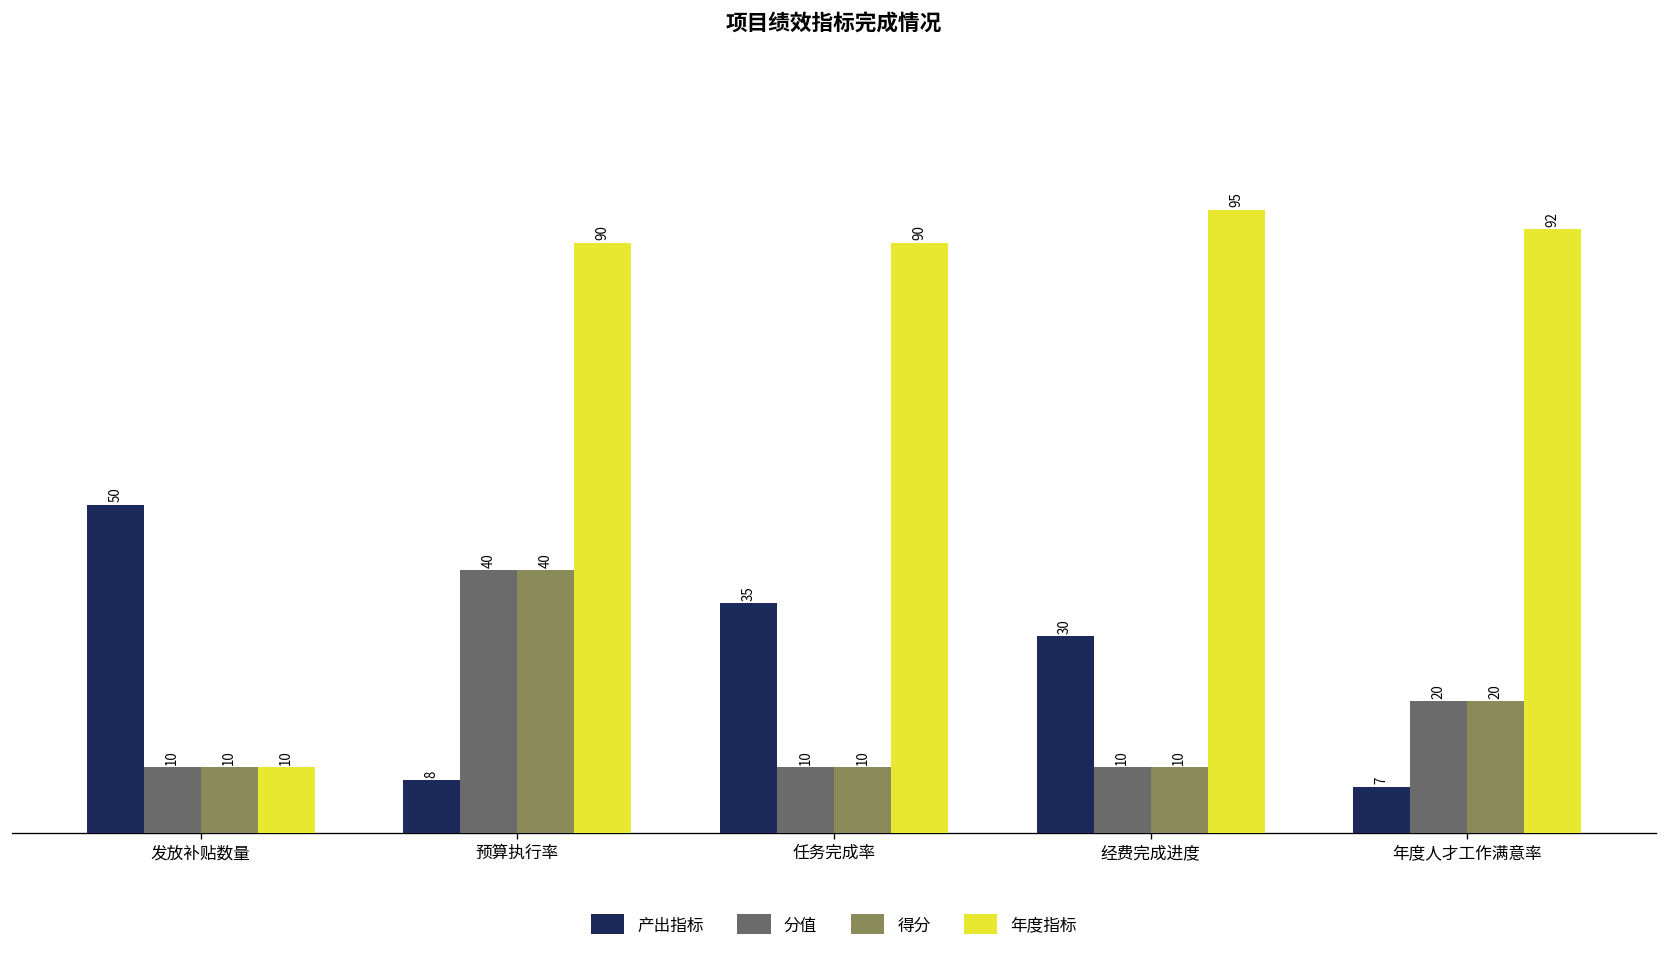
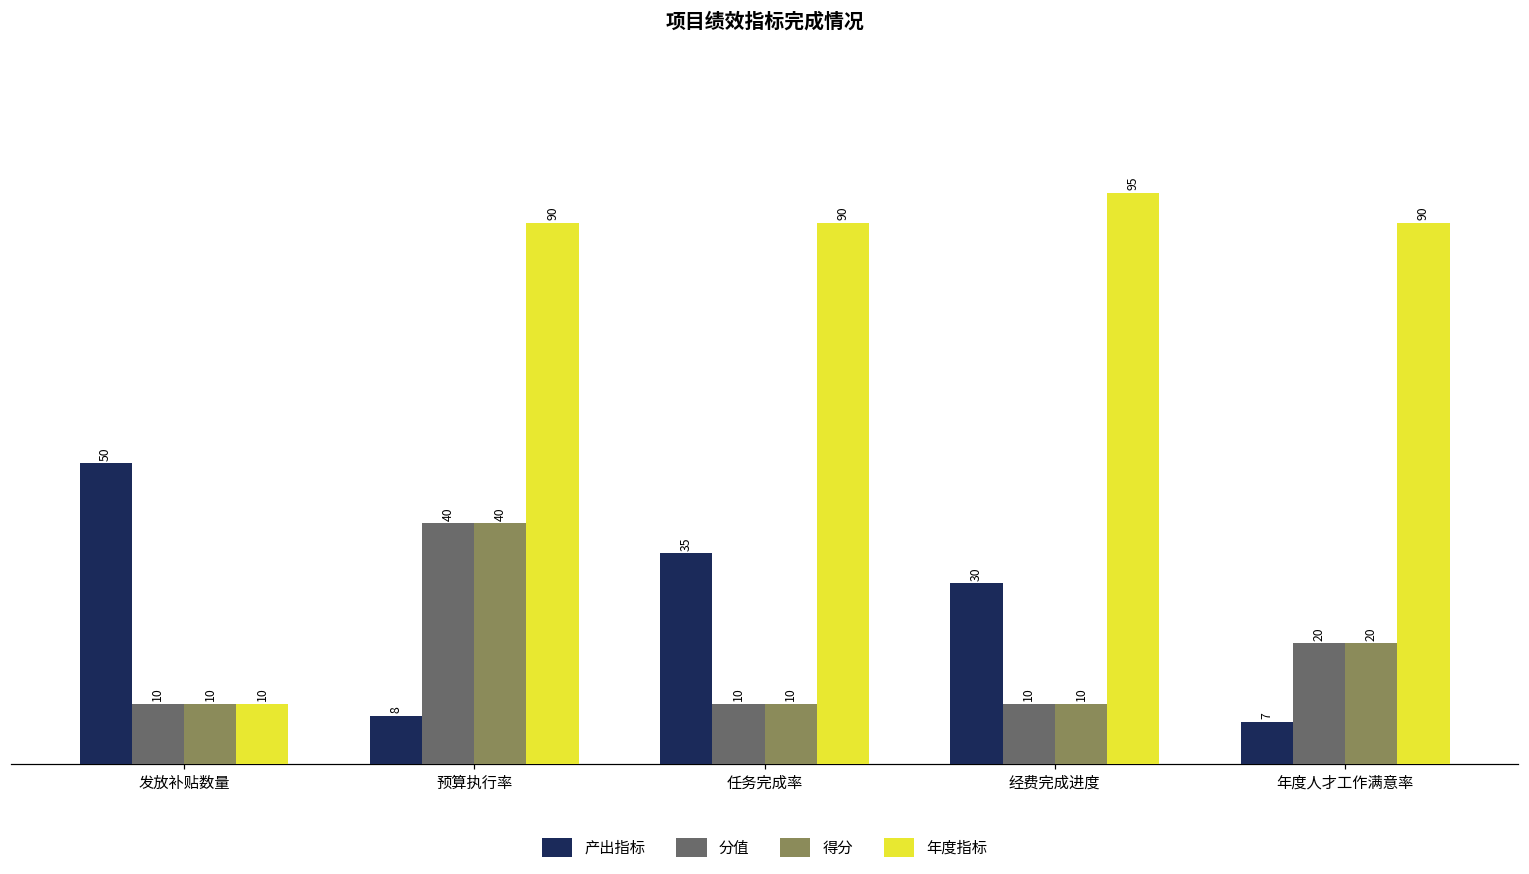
年度指标, 年度人才工作满意率: 92 -> 90
